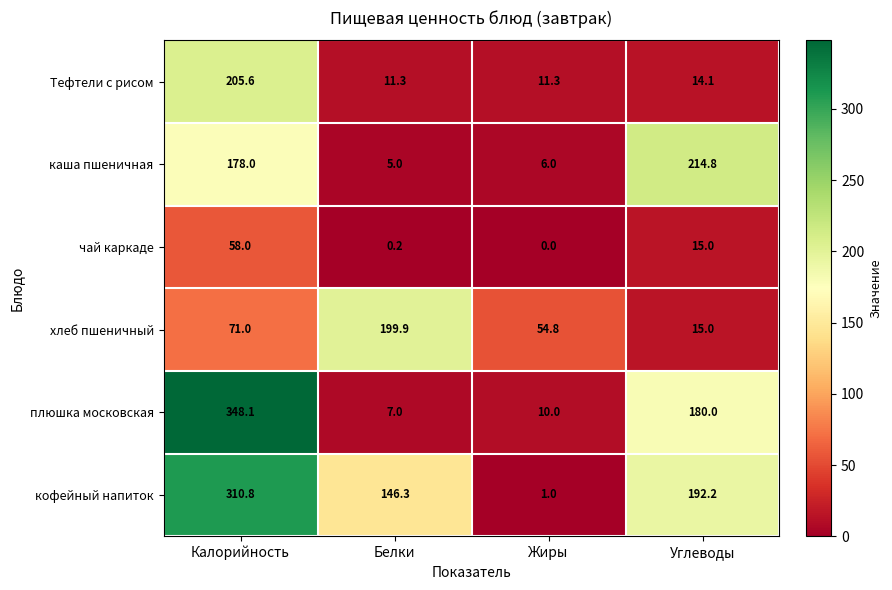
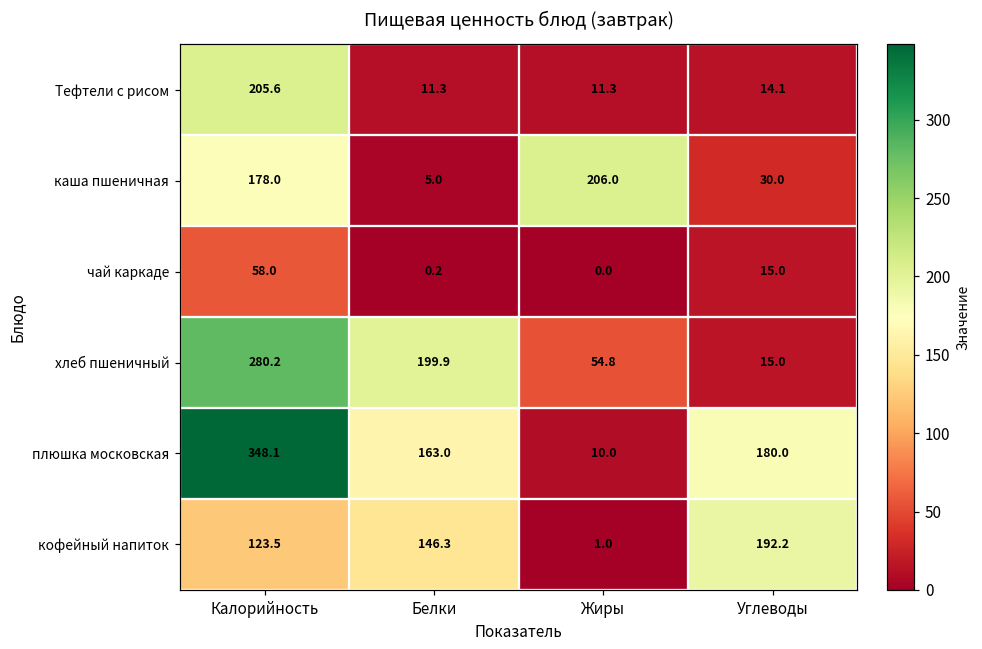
каша пшеничная, Жиры: 6.0 -> 206.0
каша пшеничная, Углеводы: 214.8 -> 30.0
хлеб пшеничный, Калорийность: 71.0 -> 280.2
плюшка московская, Белки: 7.0 -> 163.0
кофейный напиток, Калорийность: 310.8 -> 123.5
